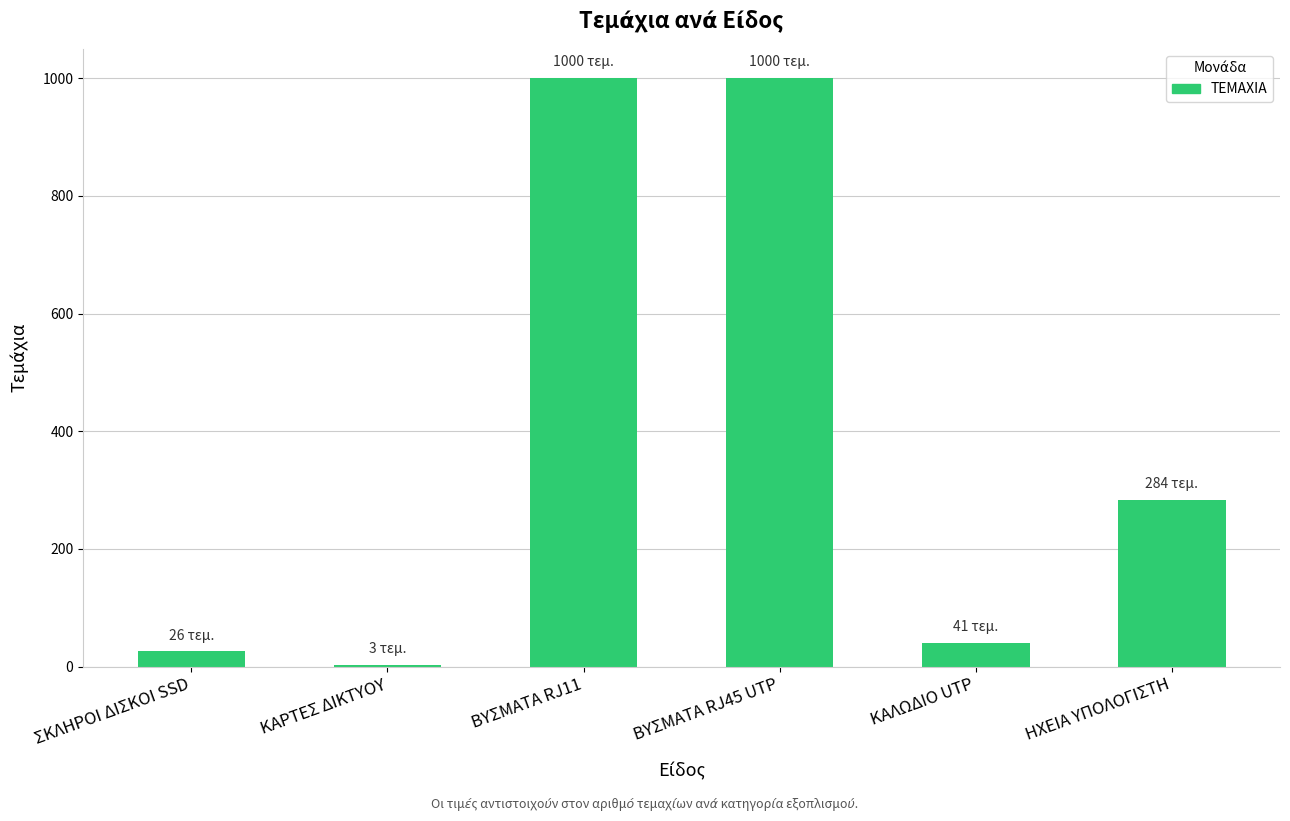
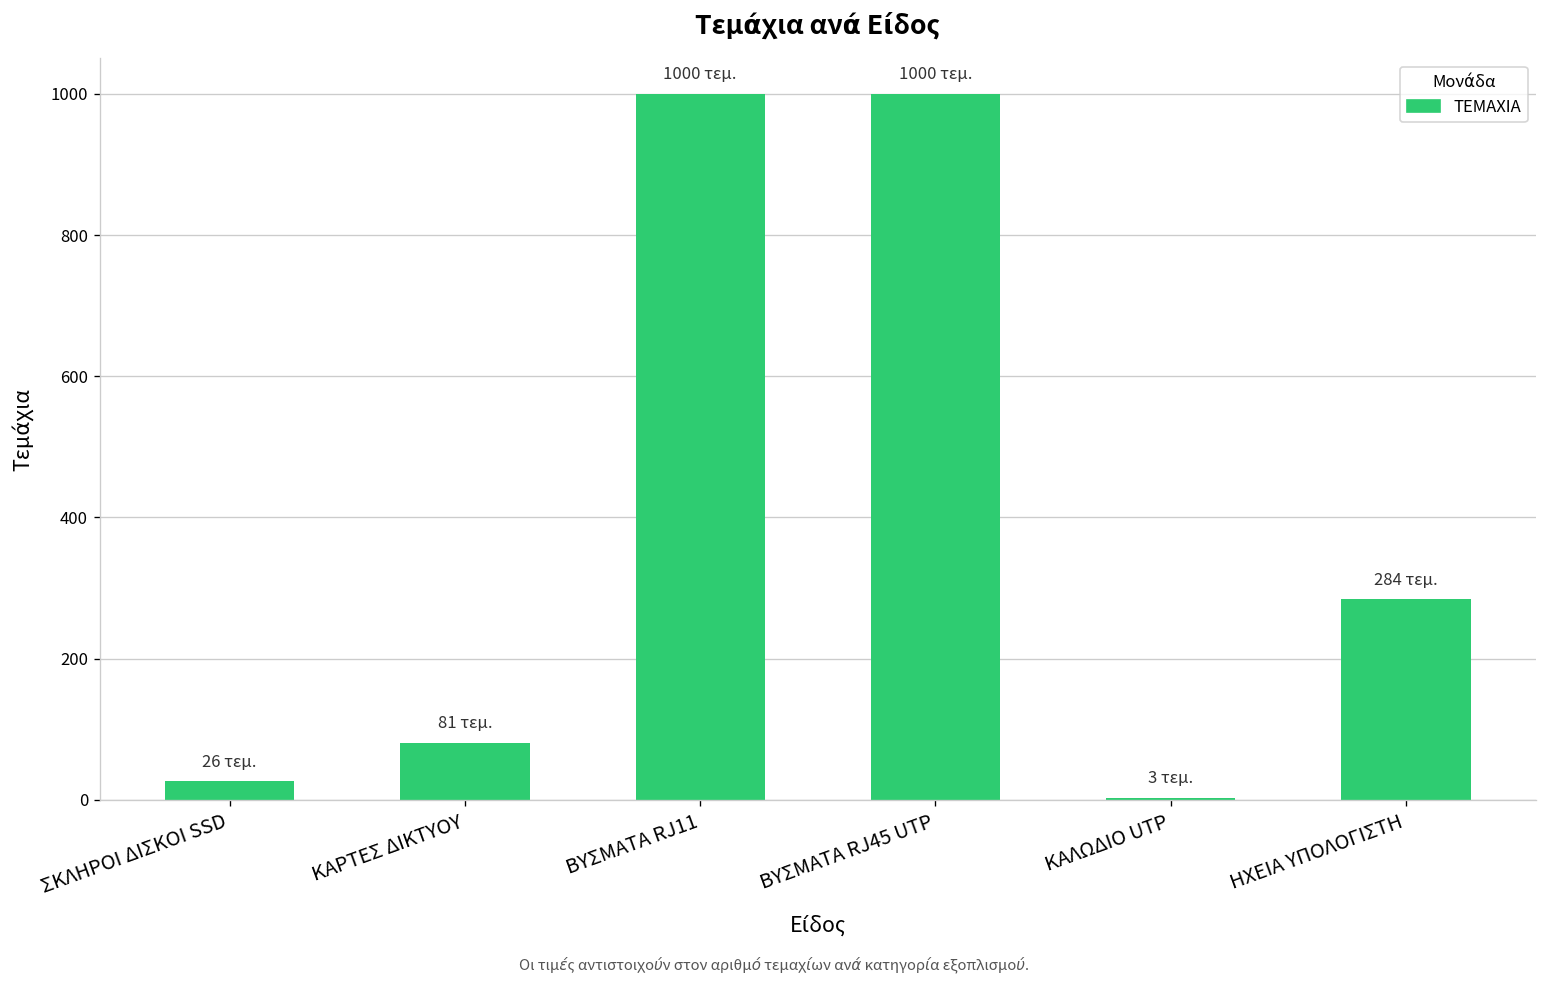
ΚΑΡΤΕΣ ΔΙΚΤΥΟΥ: 3 -> 81
ΚΑΛΩΔΙΟ UTP: 41 -> 3
